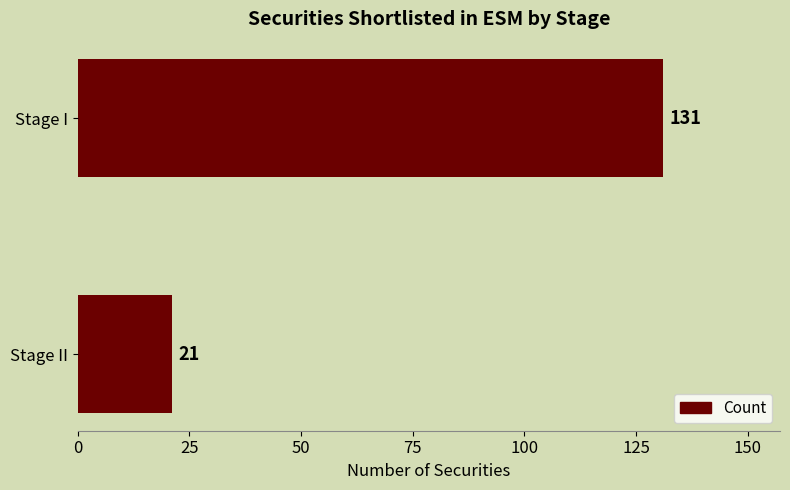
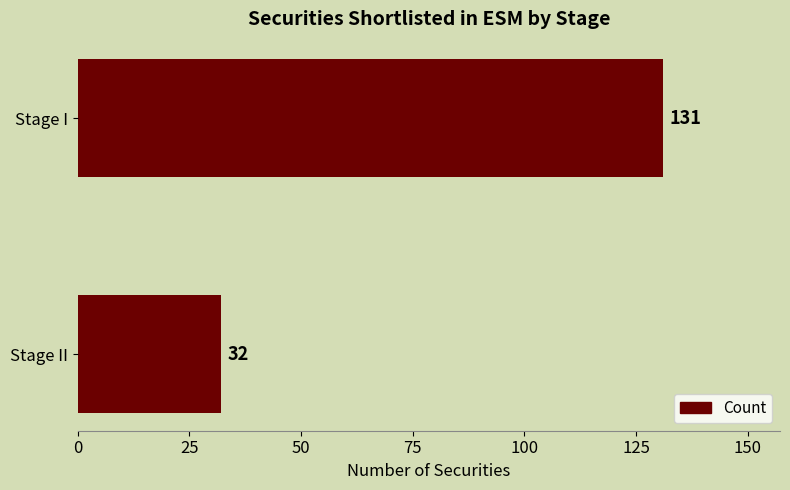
Stage II: 21 -> 32
